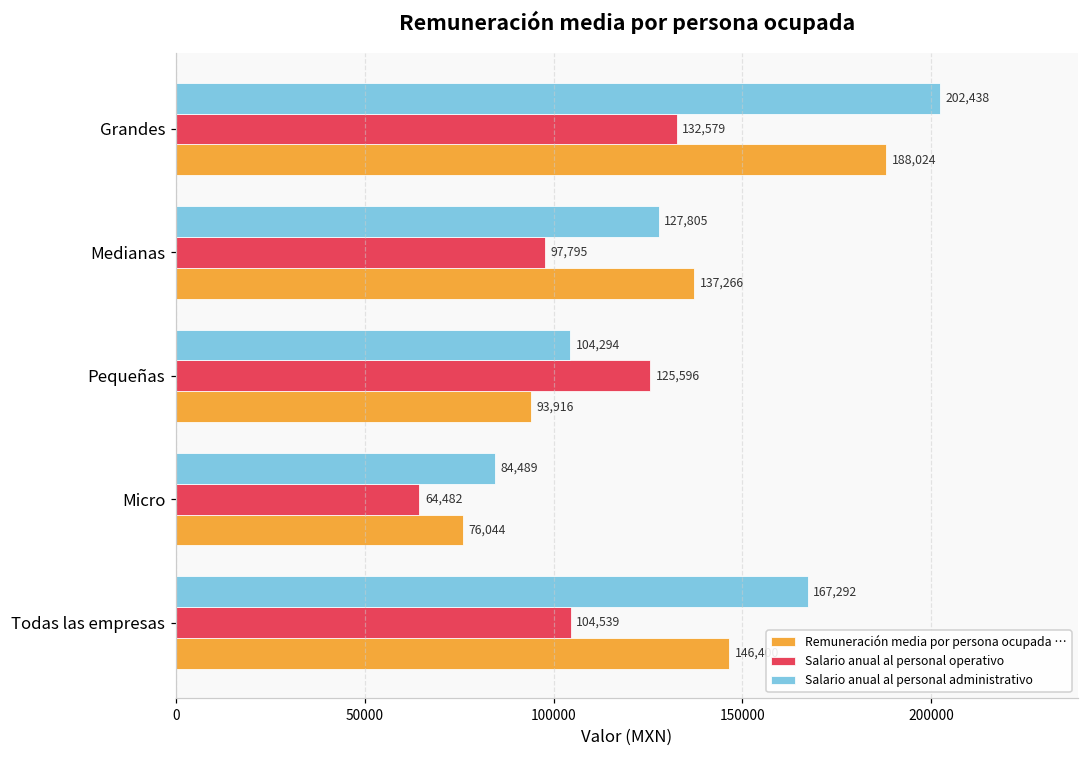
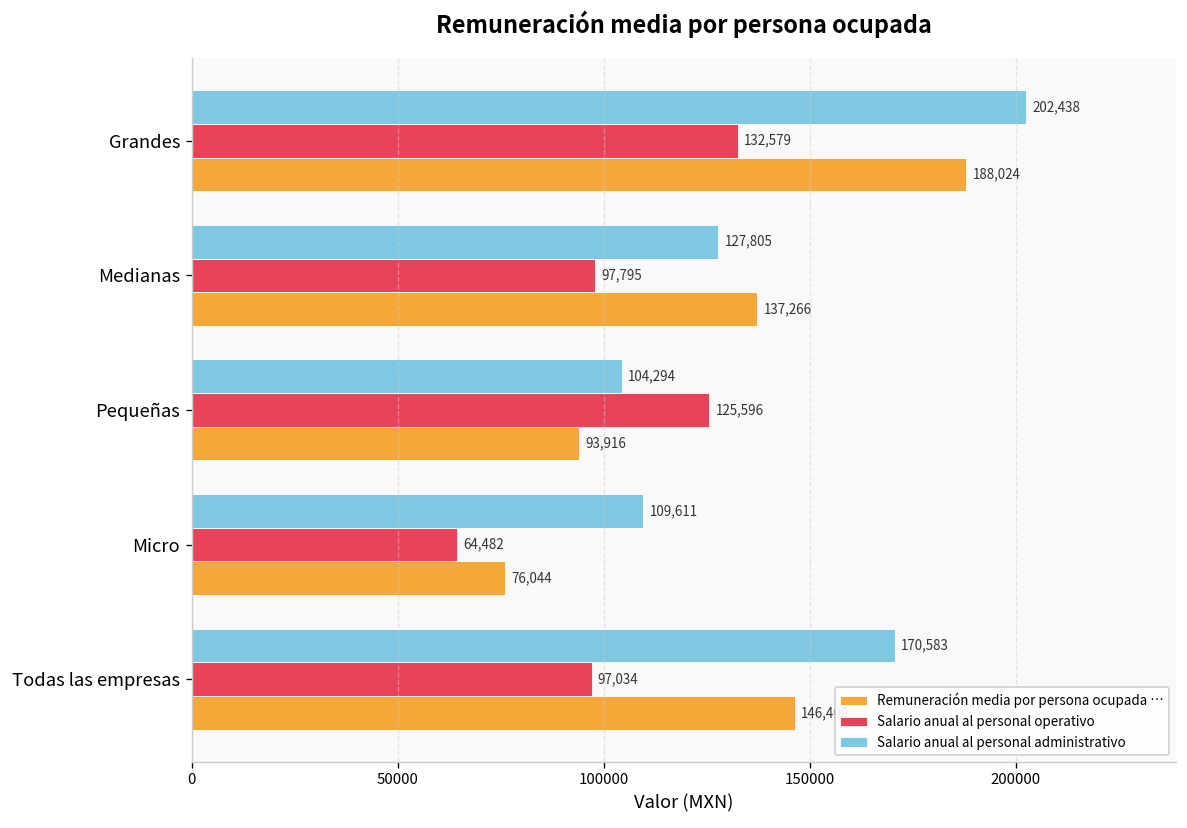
Salario anual al personal administrativo, Micro: 84,489 -> 109,611
Salario anual al personal administrativo, Todas las empresas: 167,292 -> 170,583
Salario anual al personal operativo, Todas las empresas: 104,539 -> 97,034
